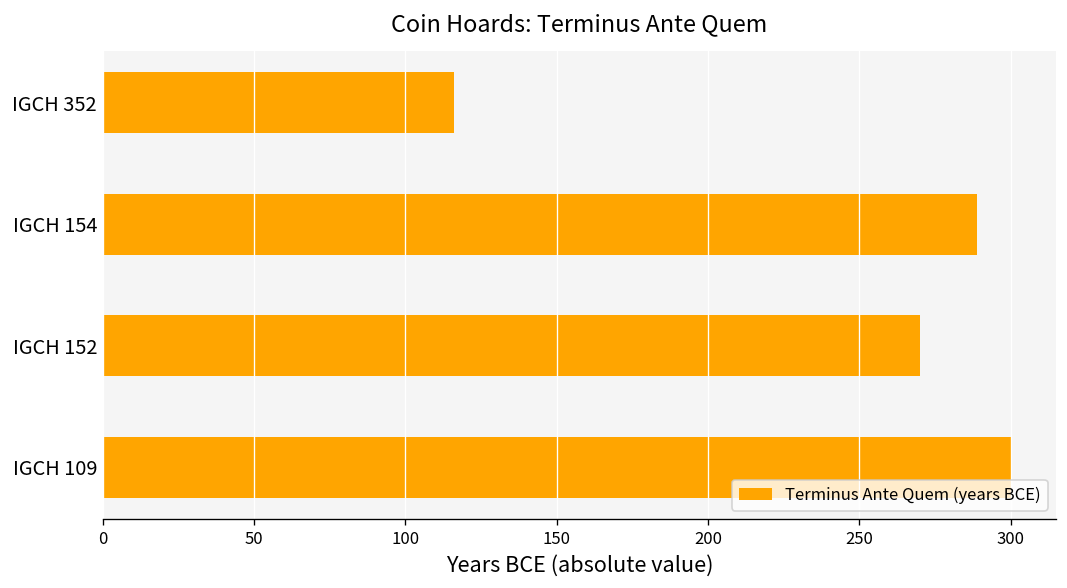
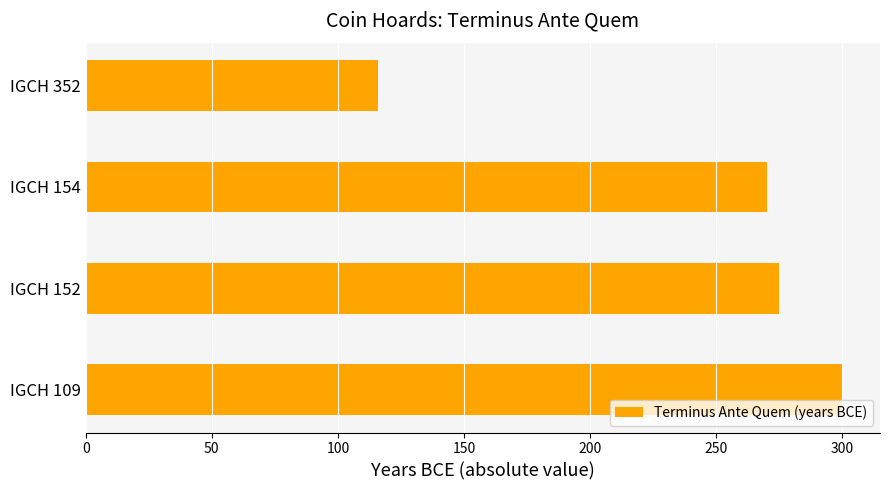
IGCH 154: 289 -> 270
IGCH 152: 270 -> 275
